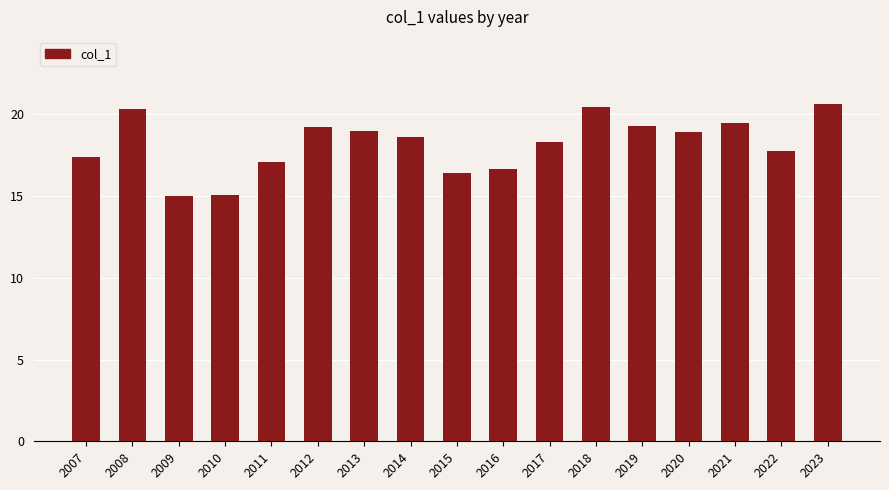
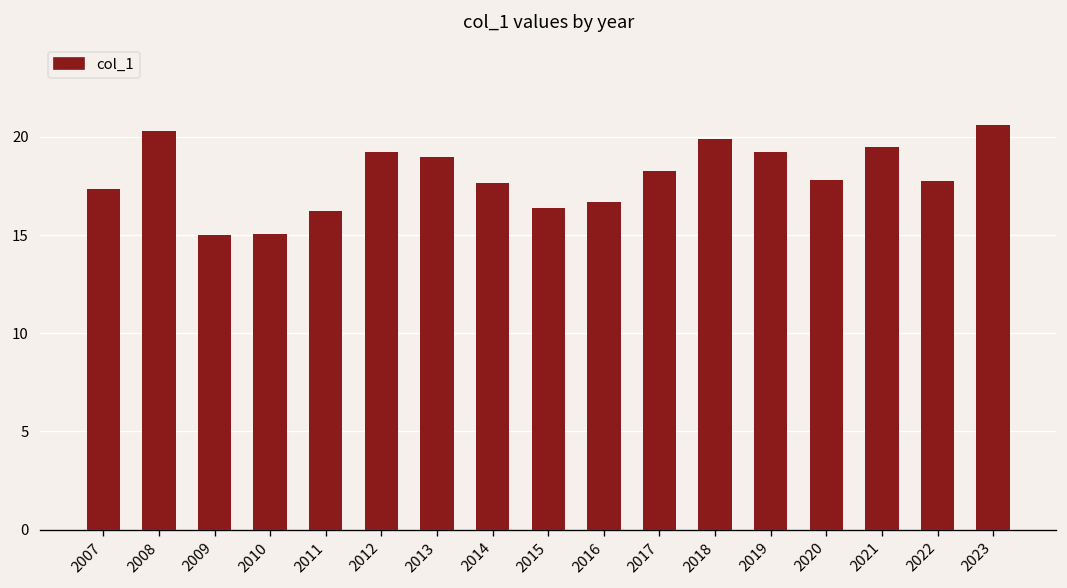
2011: 17.1 -> 16.2
2014: 18.6 -> 17.6
2018: 20.4 -> 19.9
2020: 18.9 -> 17.8
